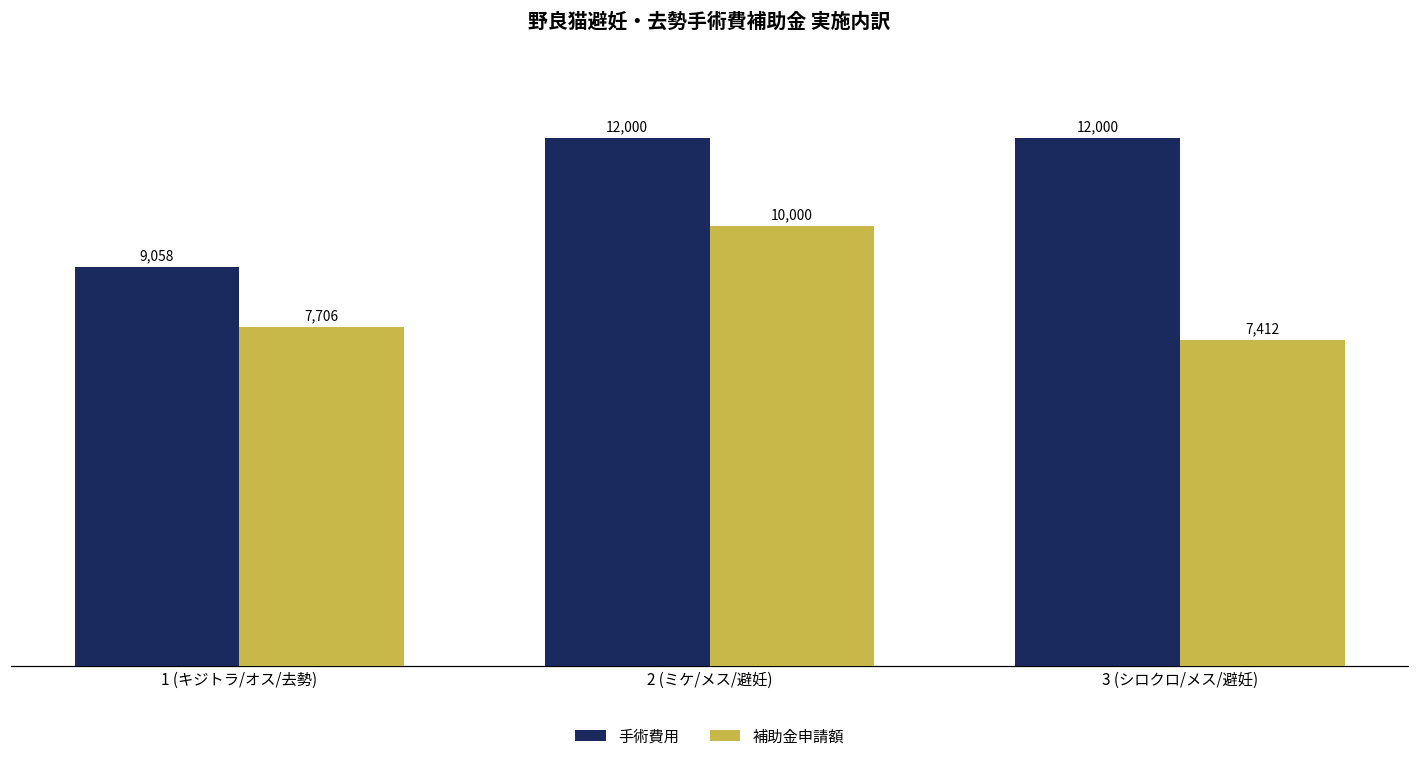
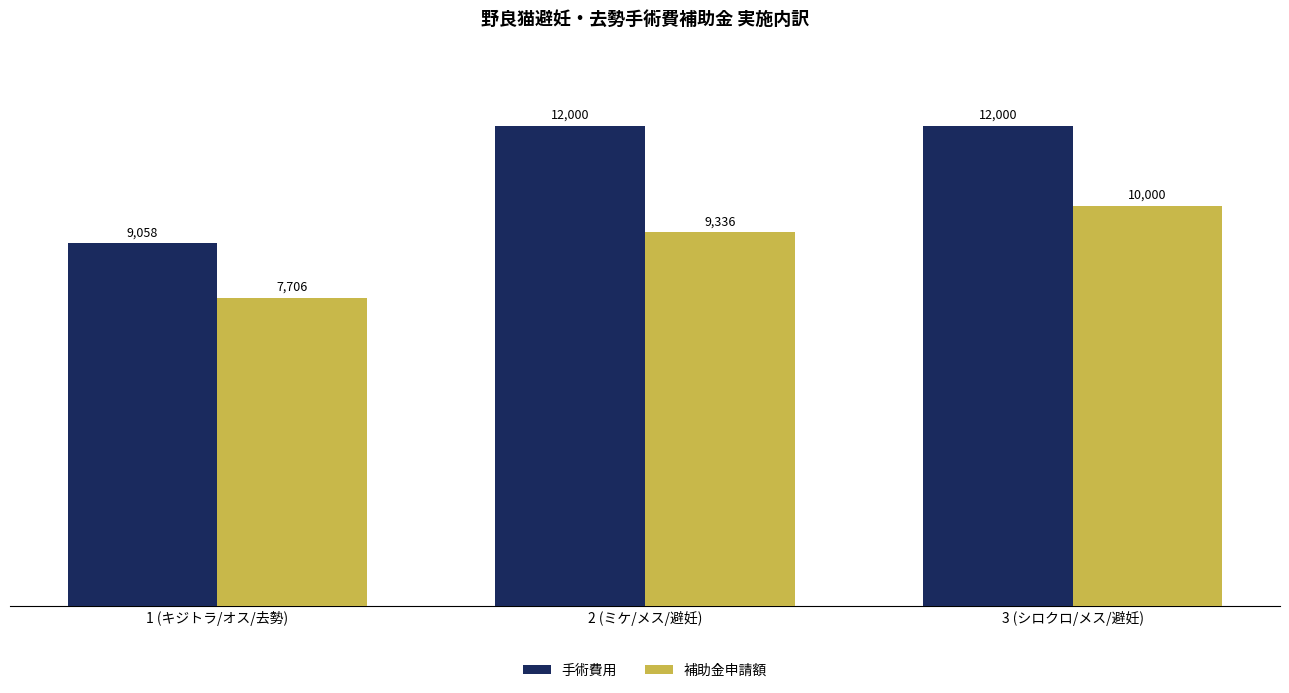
補助金申請額, 2 (ミケ/メス/避妊): 10,000 -> 9,336
補助金申請額, 3 (シロクロ/メス/避妊): 7,412 -> 10,000
